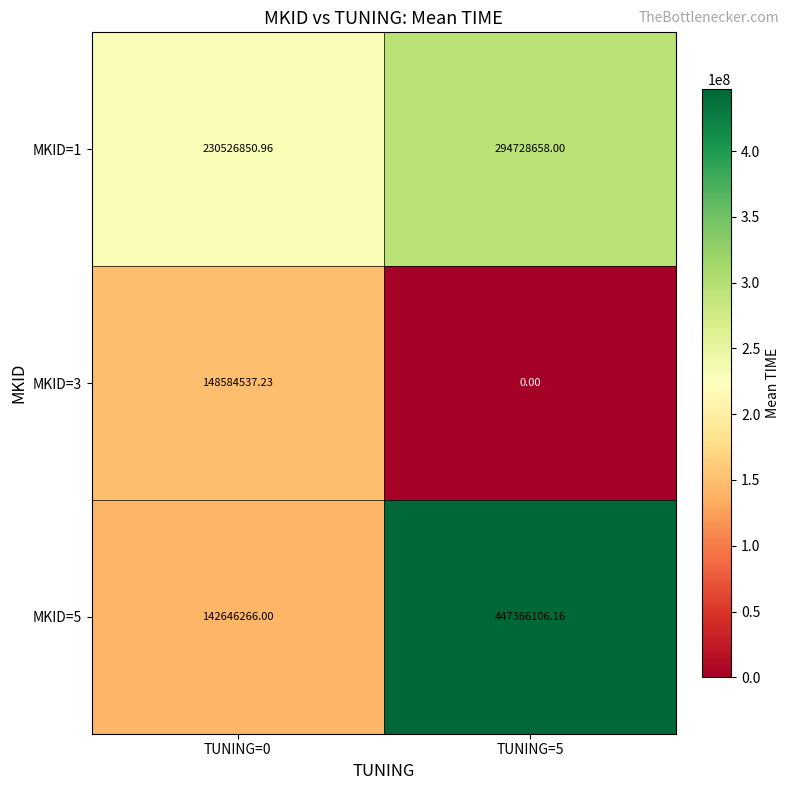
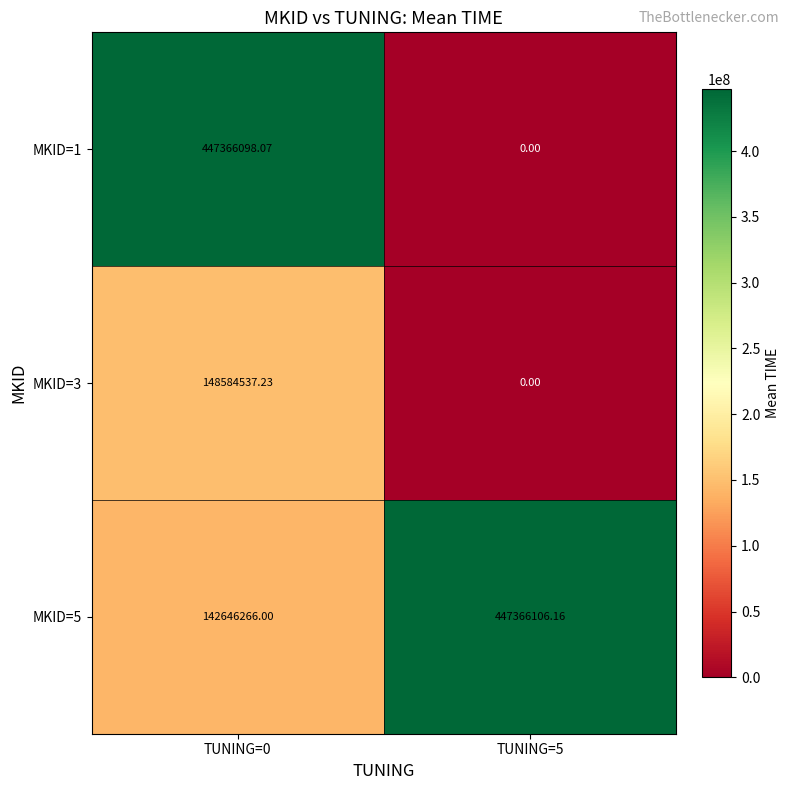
MKID=1, TUNING=0: 230526850.96 -> 447366098.07
MKID=1, TUNING=5: 294728658.00 -> 0.00
